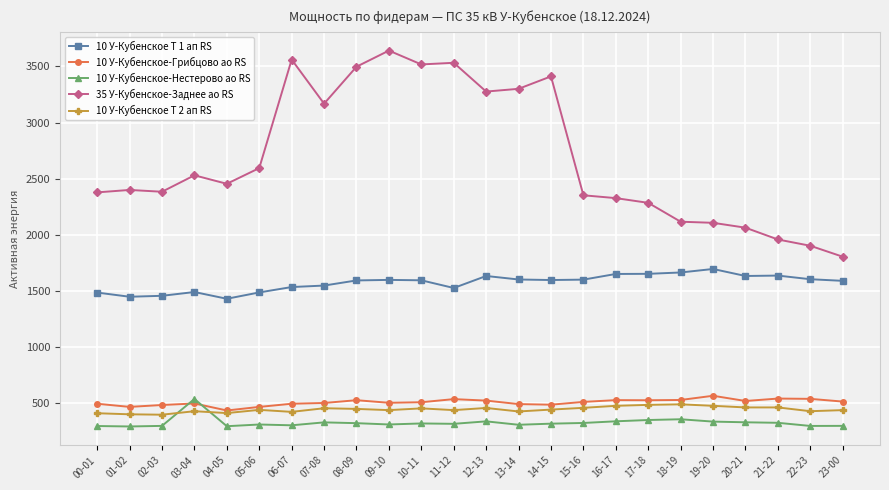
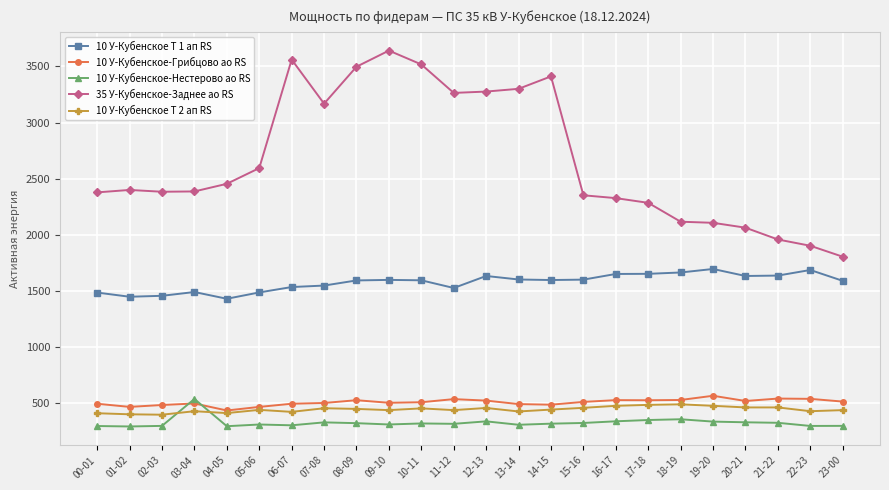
35 У-Кубенское-Заднее ао RS, 03-04: 2530 -> 2390
35 У-Кубенское-Заднее ао RS, 11-12: 3530 -> 3260
10 У-Кубенское Т 1 ап RS, 22-23: 1610 -> 1690
